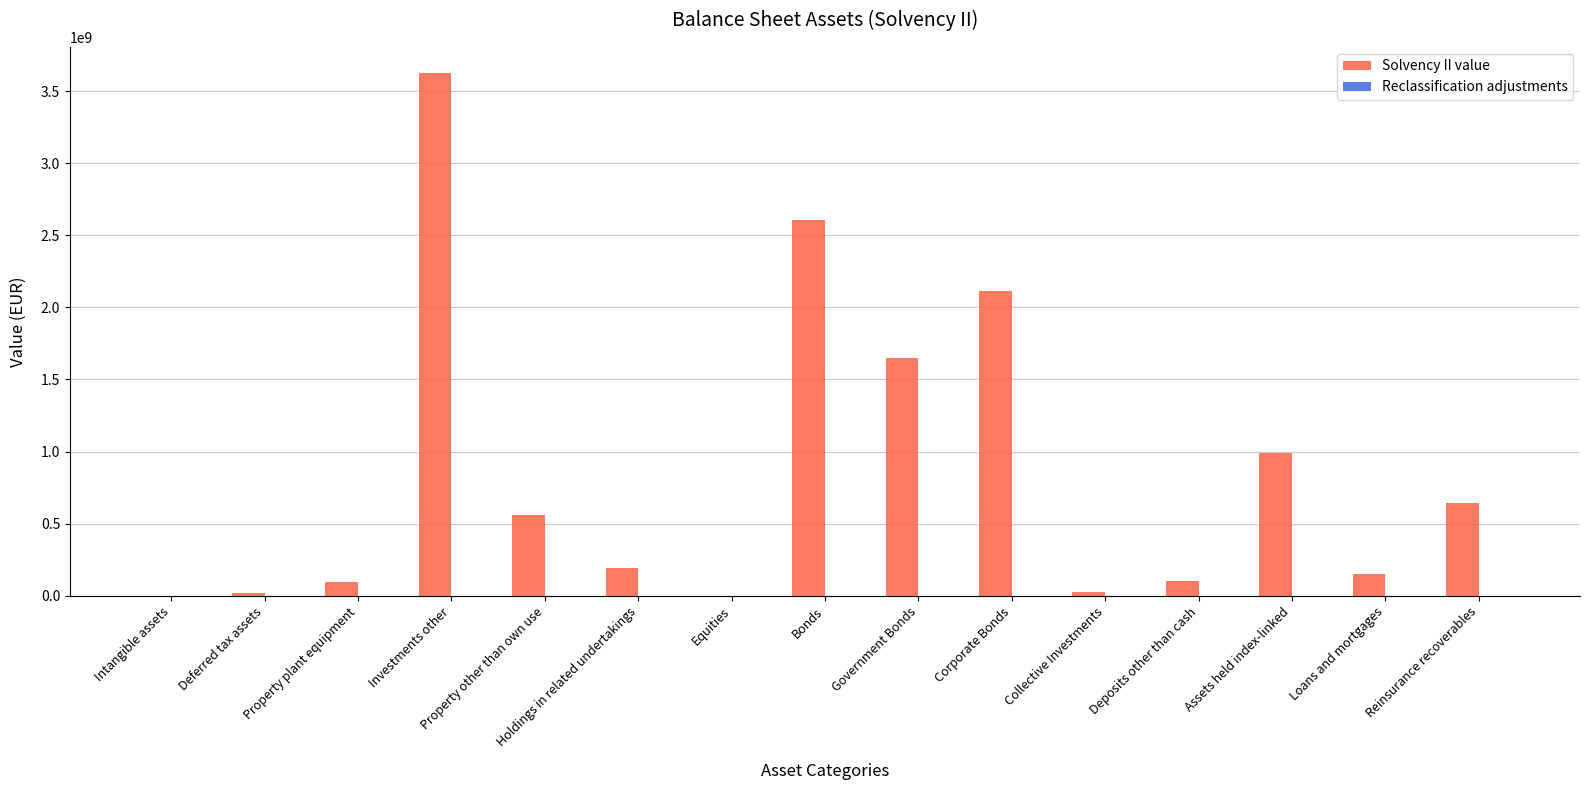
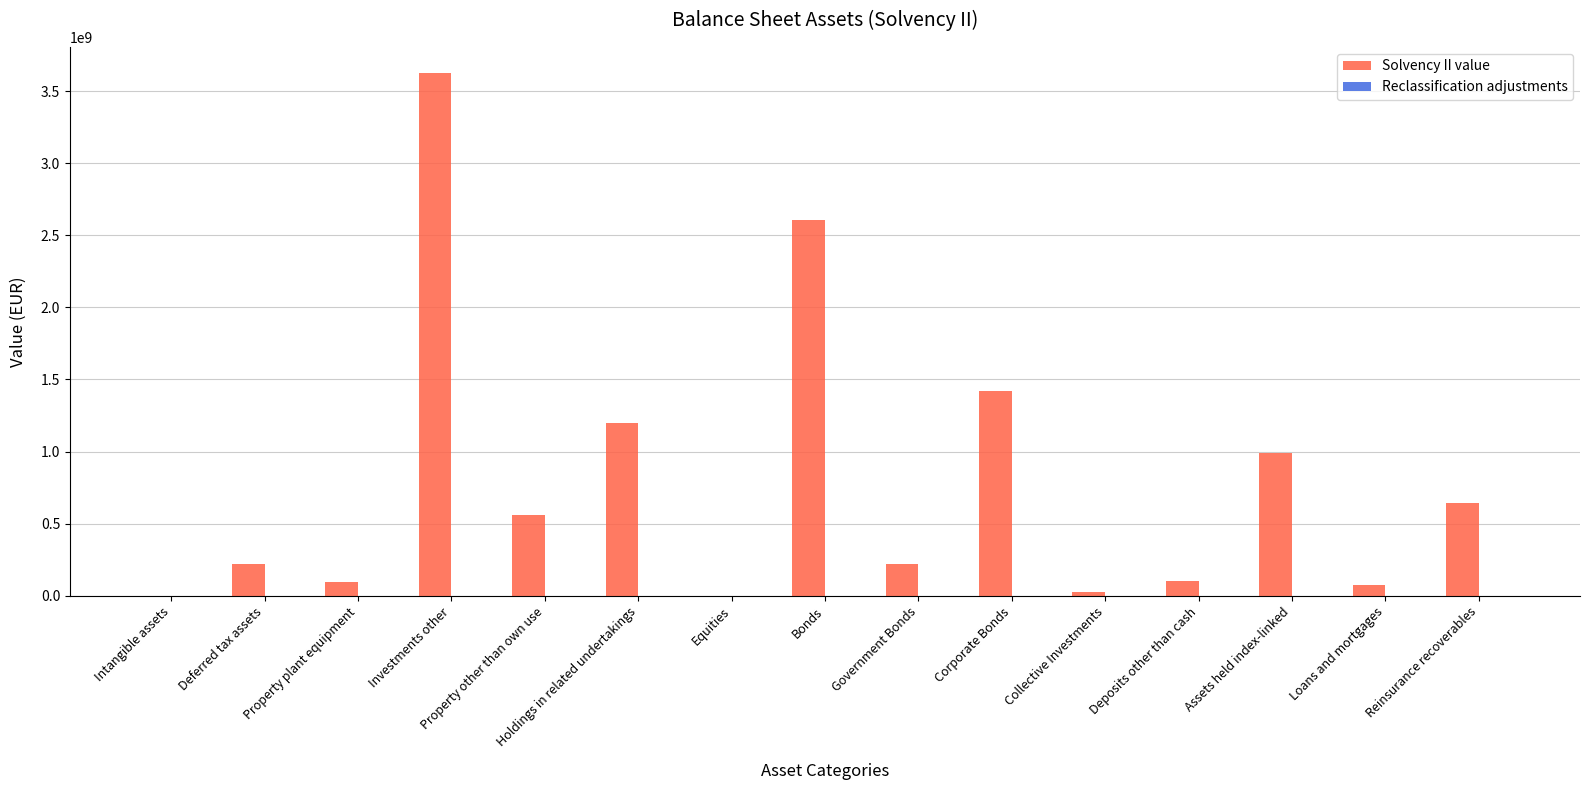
Solvency II value, Deferred tax assets: 20000000 -> 220000000
Solvency II value, Holdings in related undertakings: 190000000 -> 1200000000
Solvency II value, Government Bonds: 1650000000 -> 220000000
Solvency II value, Corporate Bonds: 2110000000 -> 1420000000
Solvency II value, Loans and mortgages: 150000000 -> 80000000
